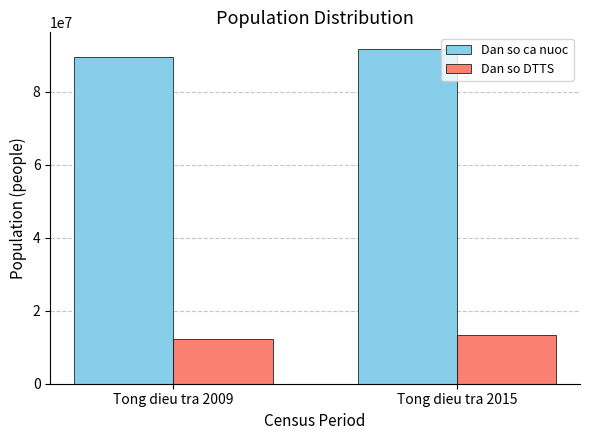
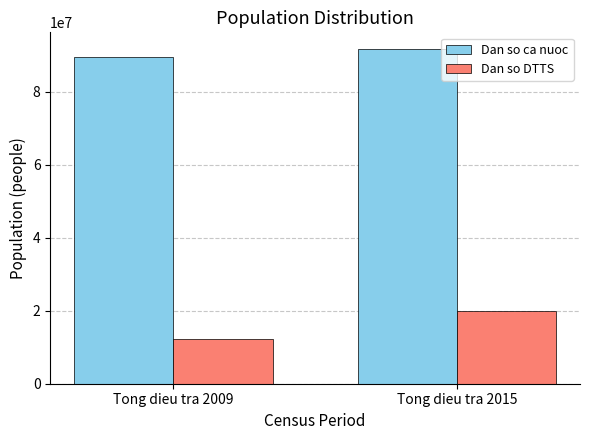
Dan so DTTS, Tong dieu tra 2015: 13000000 -> 20000000
